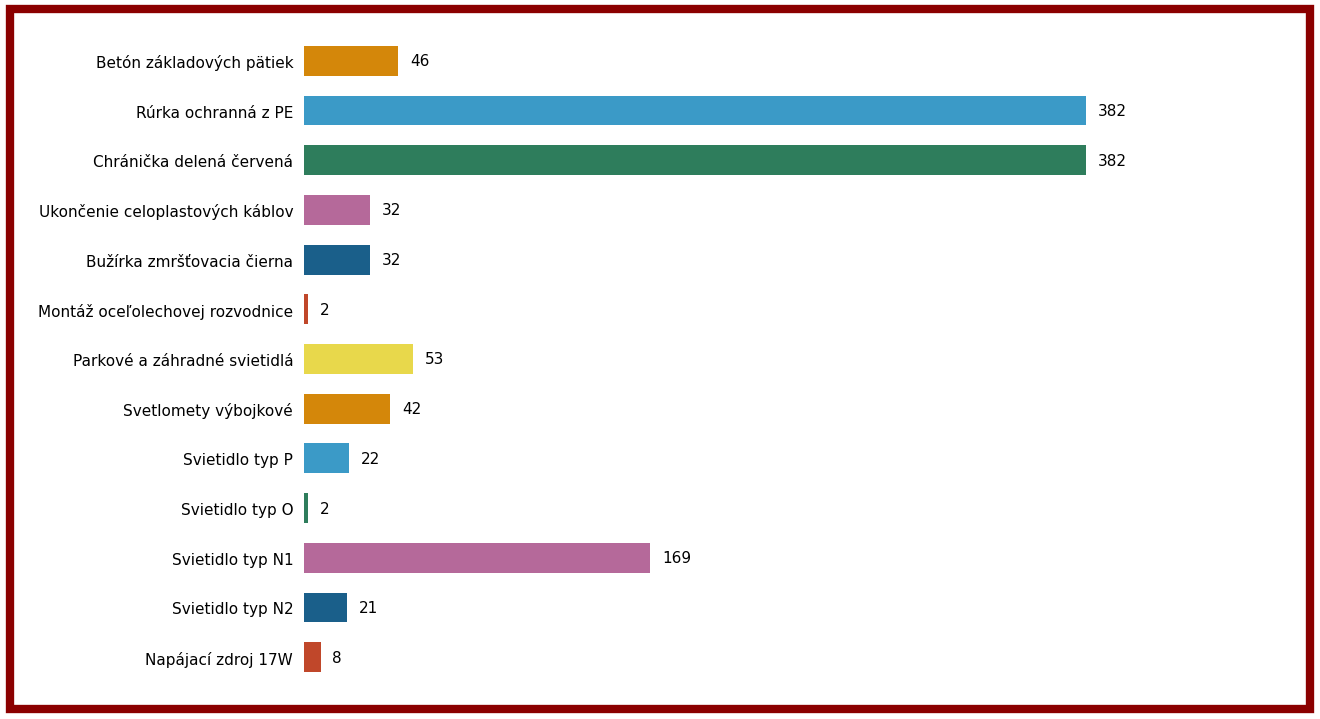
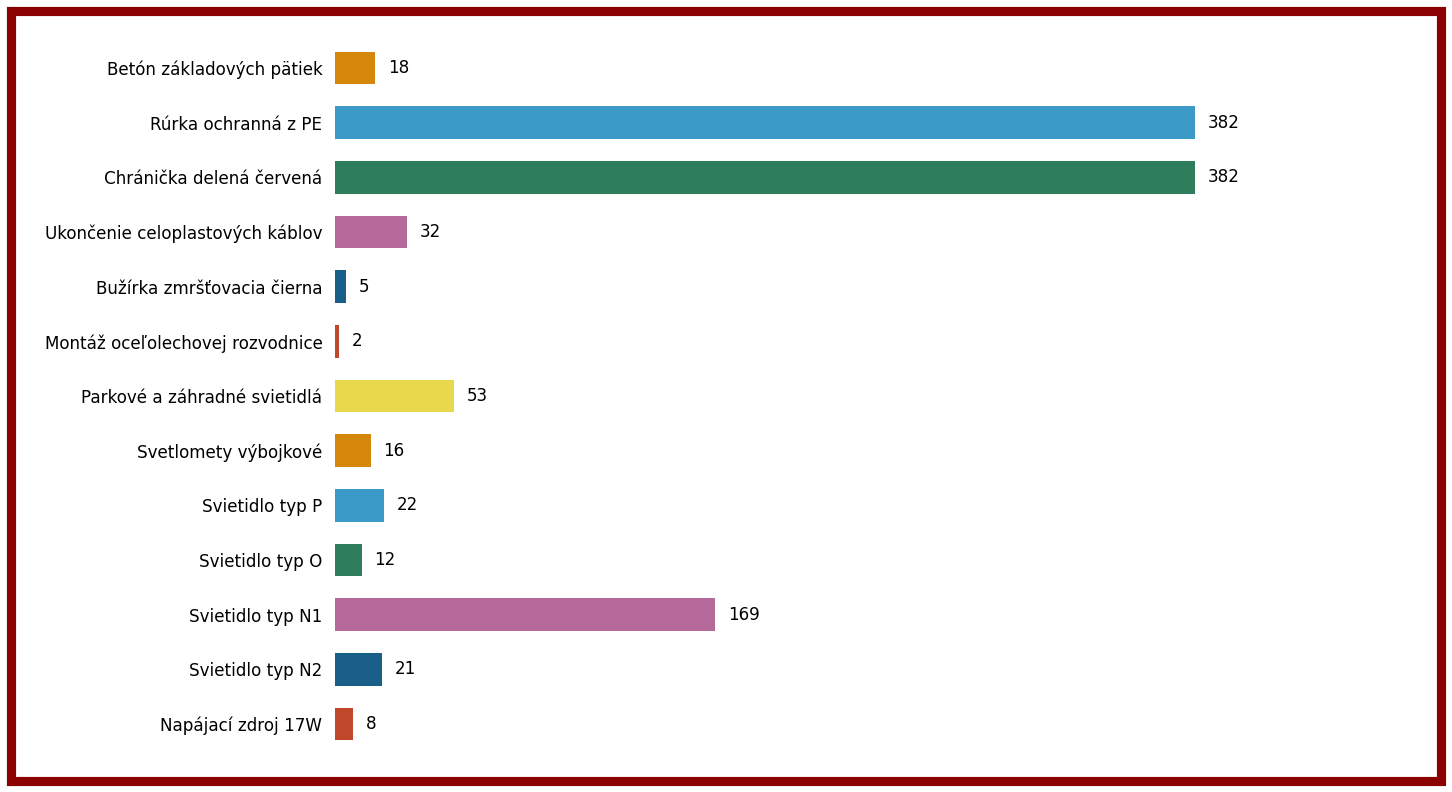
Betón základových pätiek: 46 -> 18
Bužírka zmršťovacia čierna: 32 -> 5
Svetlomety výbojkové: 42 -> 16
Svietidlo typ O: 2 -> 12
